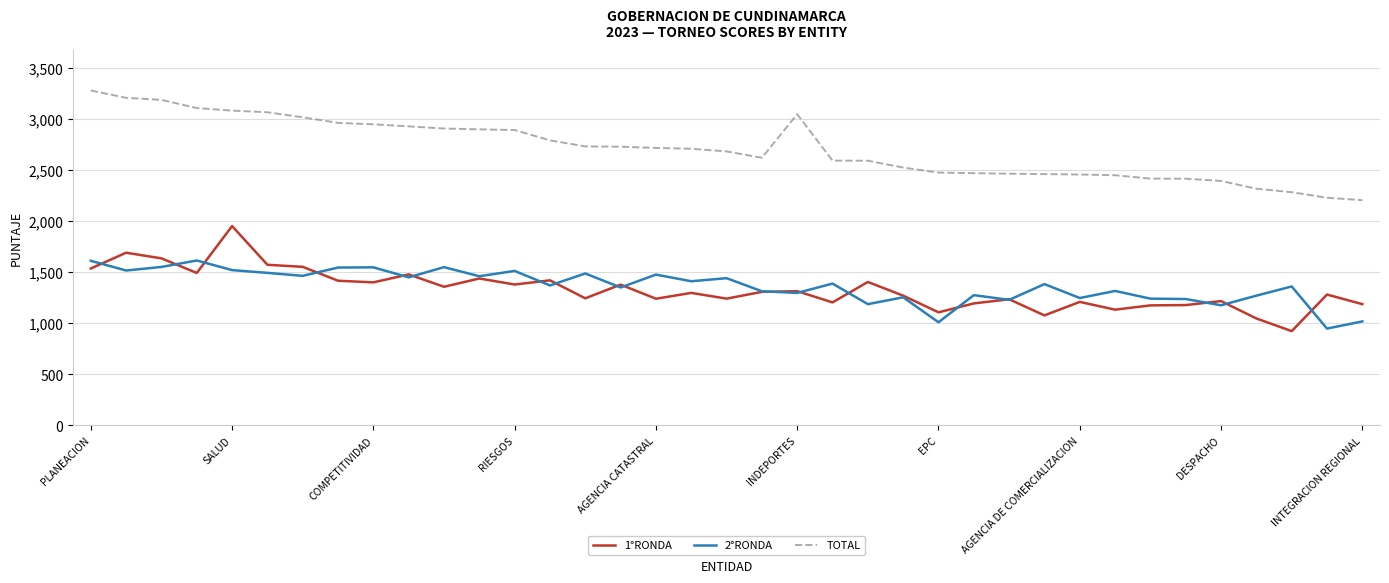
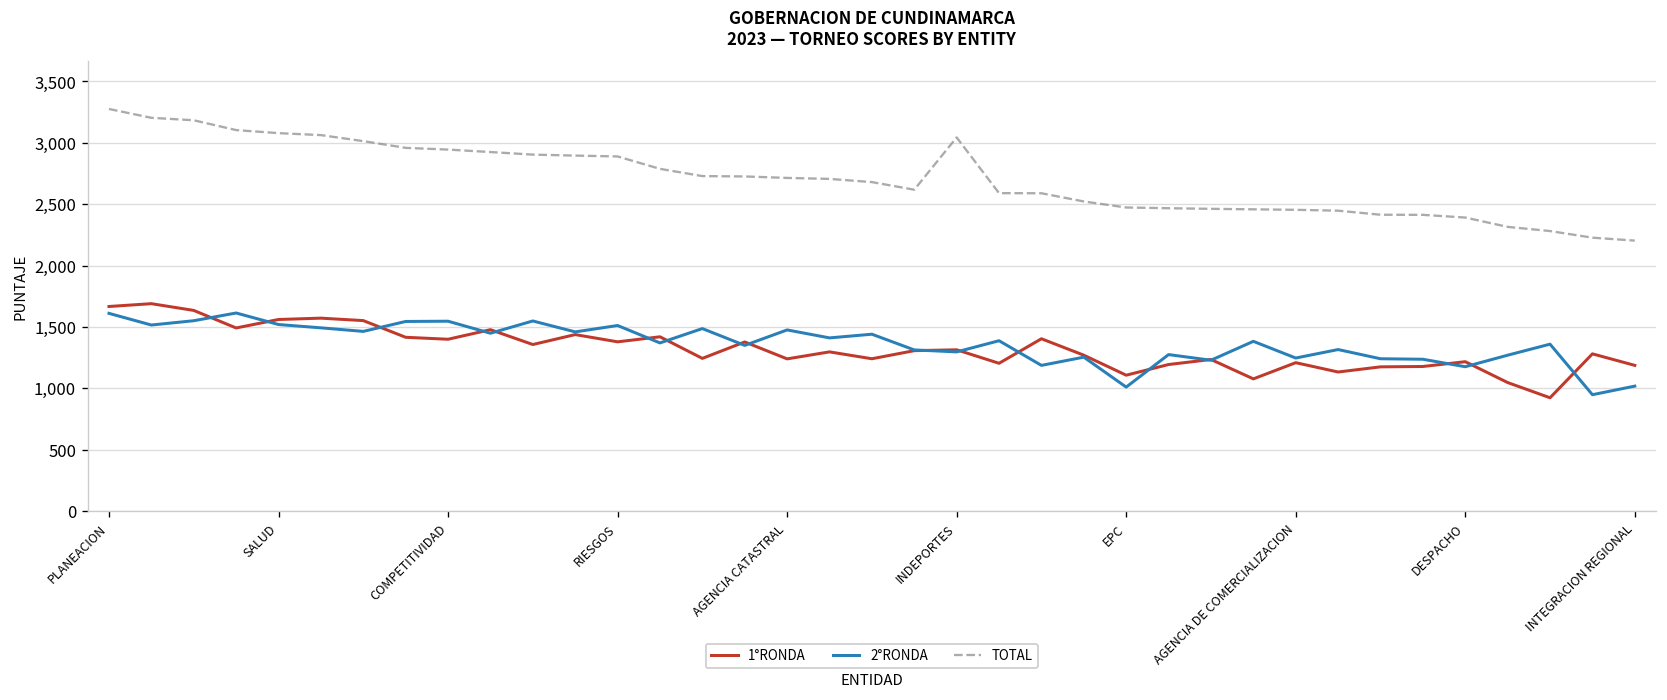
1°RONDA, PLANEACION: 1,540 -> 1,670
1°RONDA, SALUD: 1,950 -> 1,560
